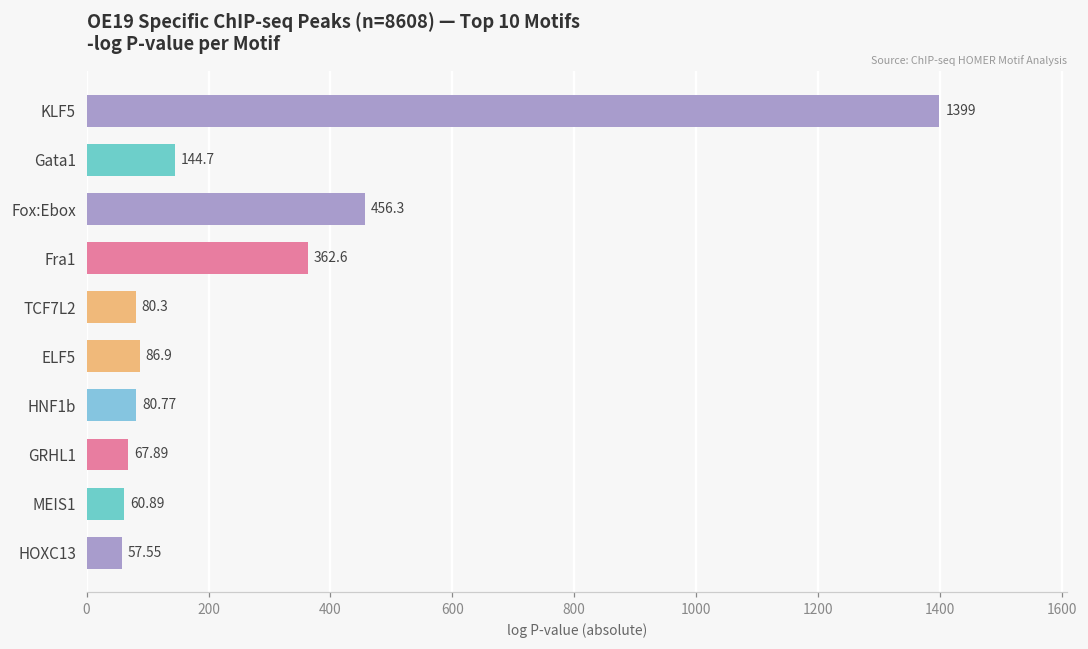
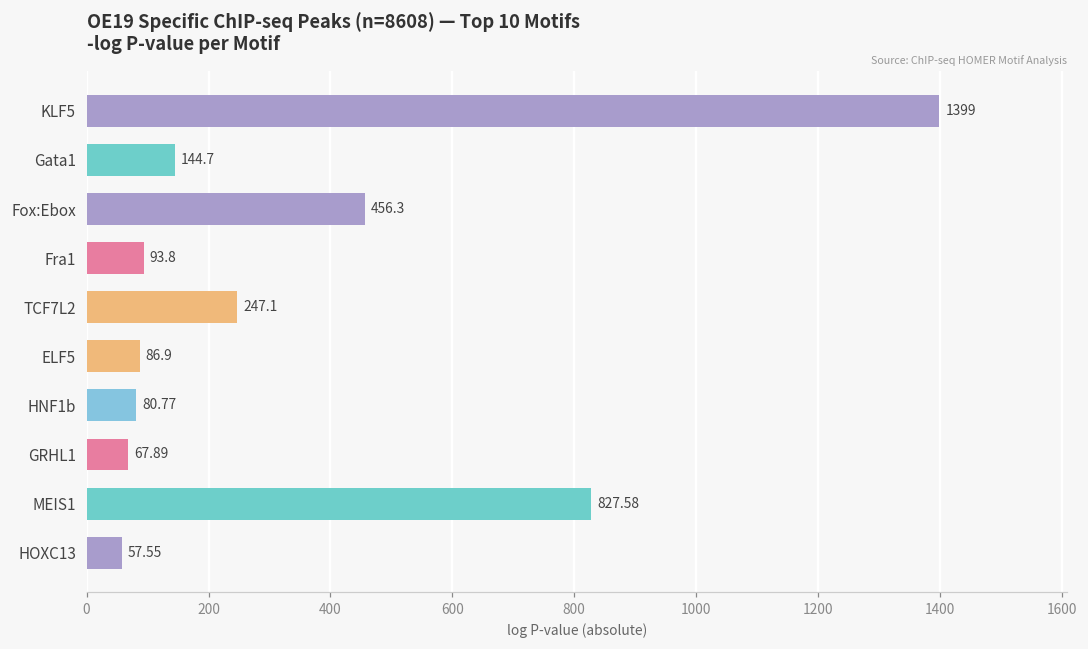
Fra1: 362.6 -> 93.8
TCF7L2: 80.3 -> 247.1
MEIS1: 60.89 -> 827.58
